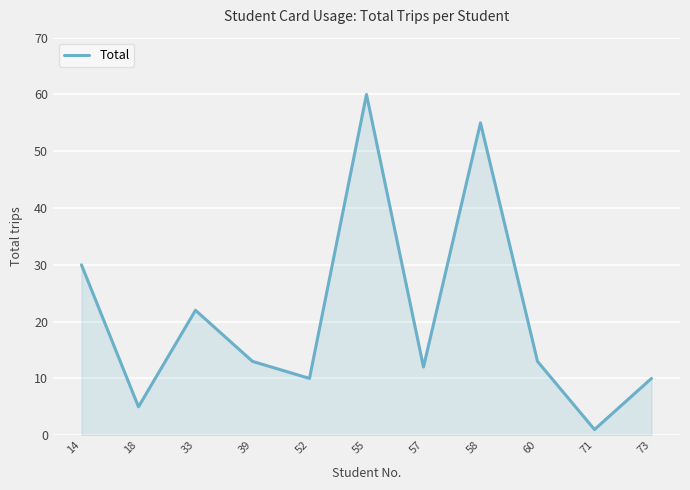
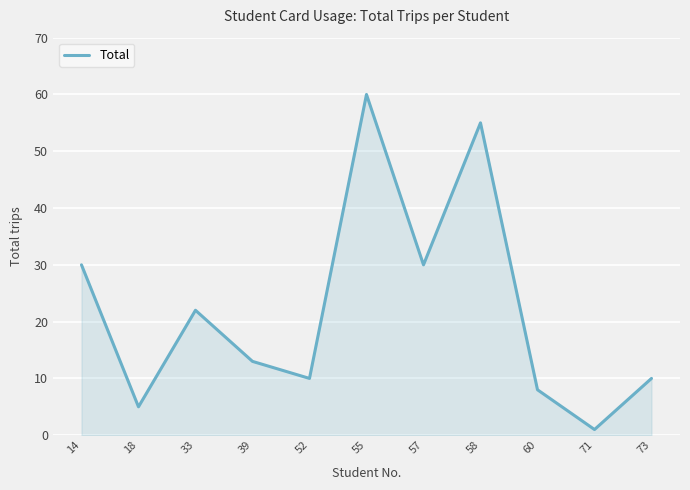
57: 12 -> 30
60: 13 -> 8
